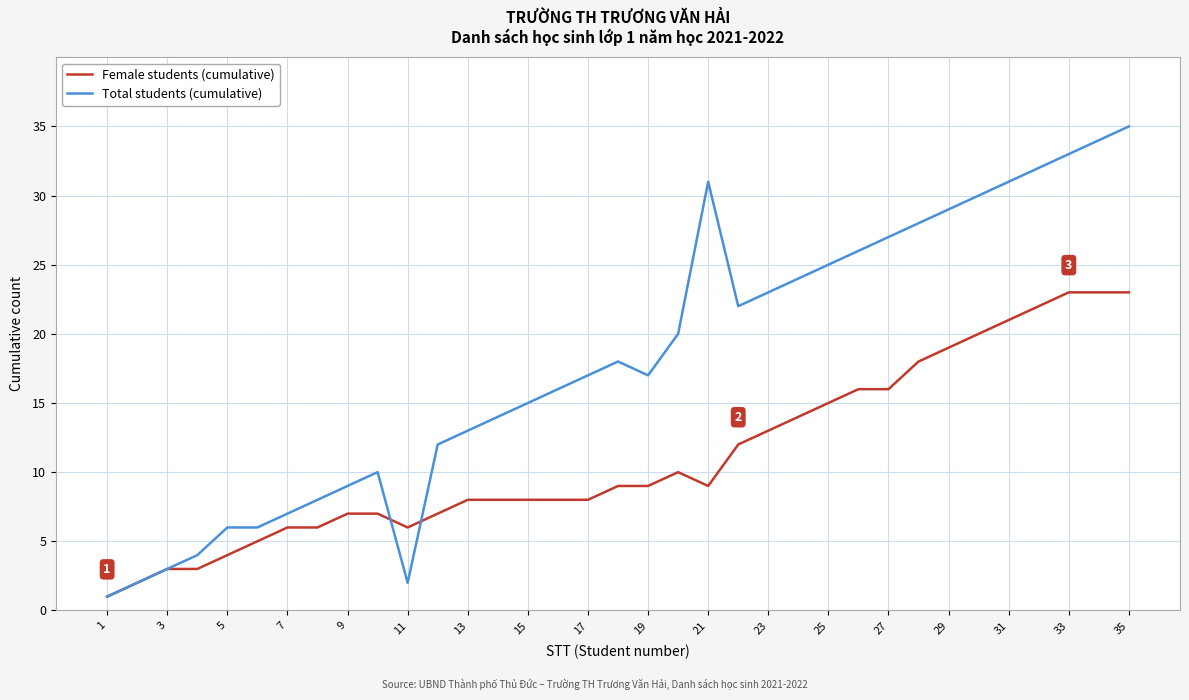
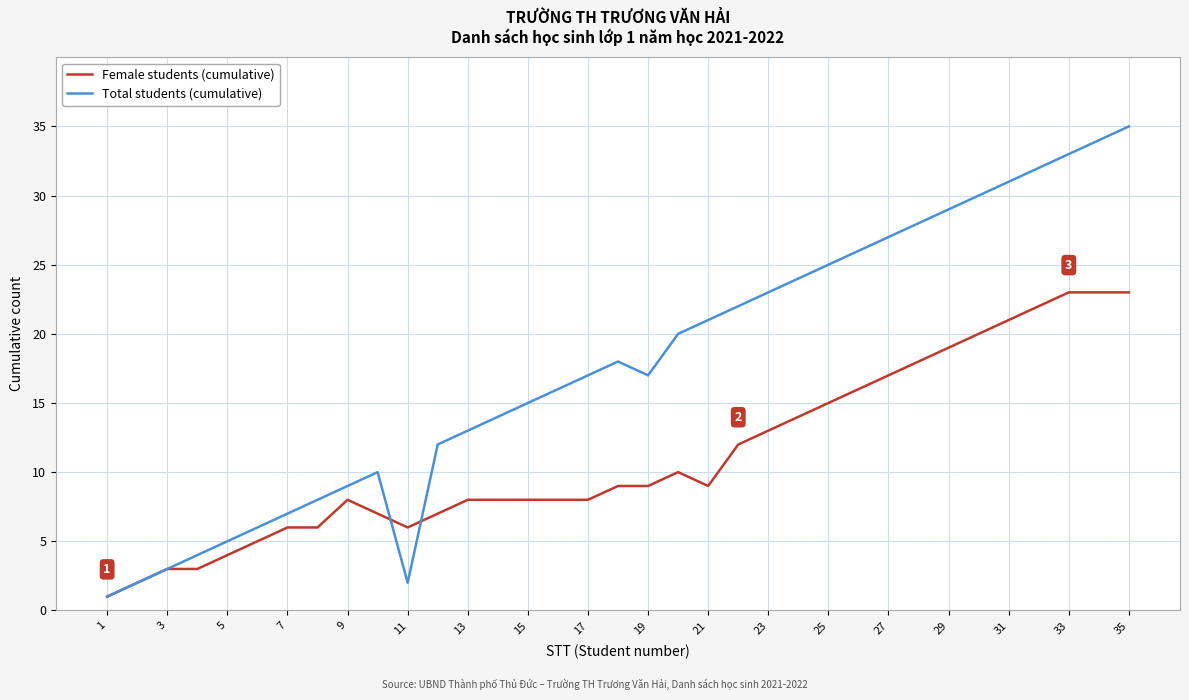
Total students (cumulative), 5: 6 -> 5
Female students (cumulative), 9: 7 -> 8
Total students (cumulative), 21: 31 -> 21
Female students (cumulative), 27: 16 -> 17
